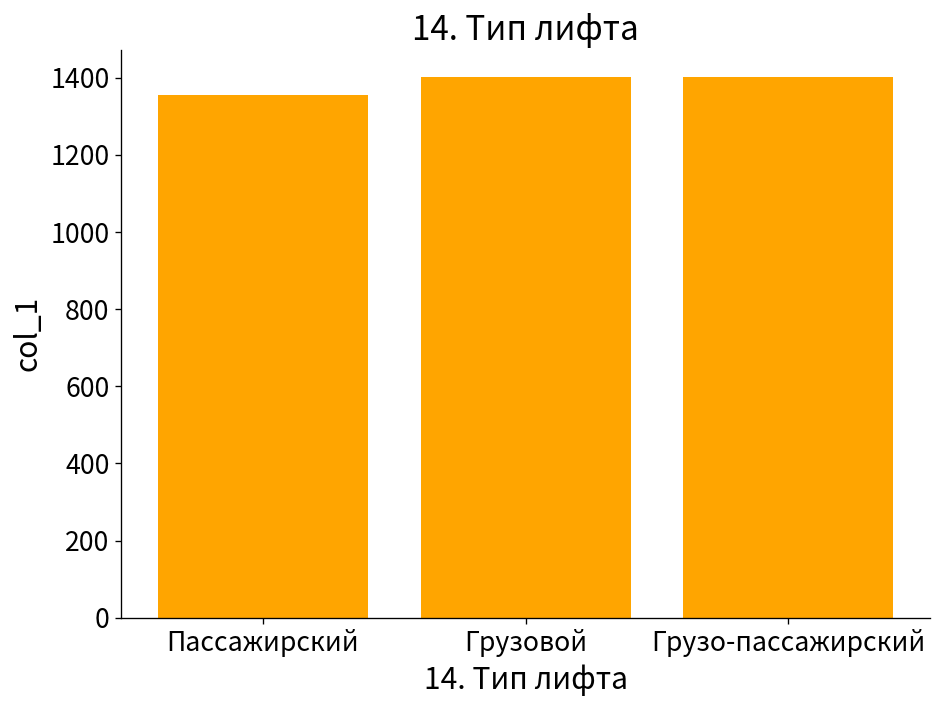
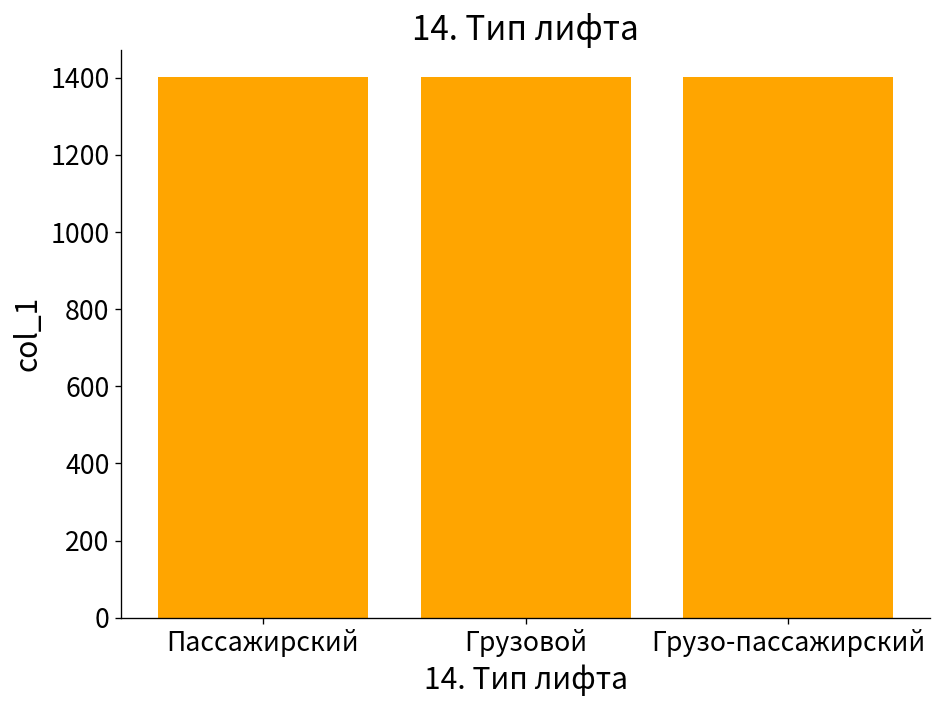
Пассажирский: 1360 -> 1400
